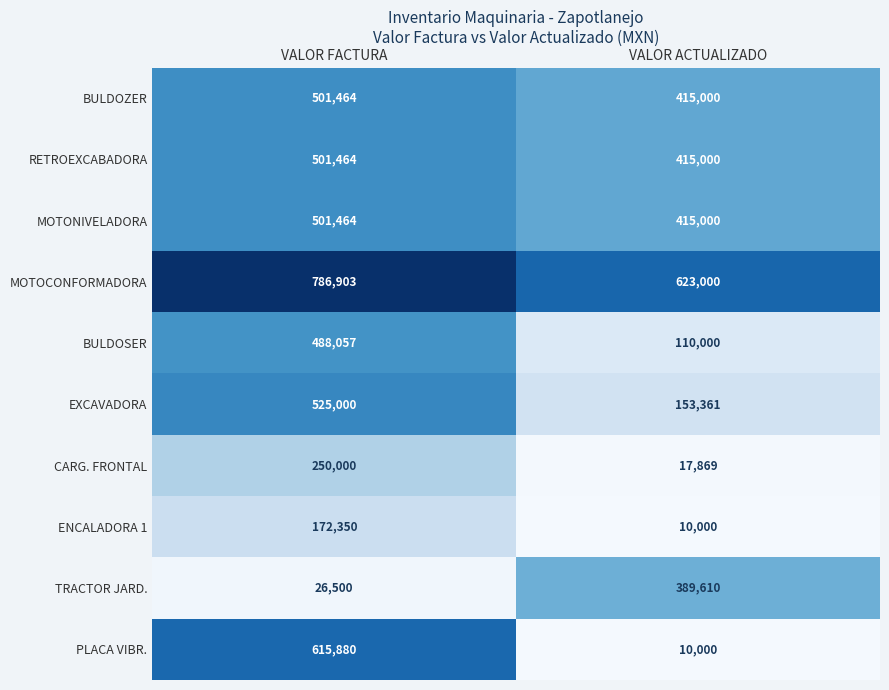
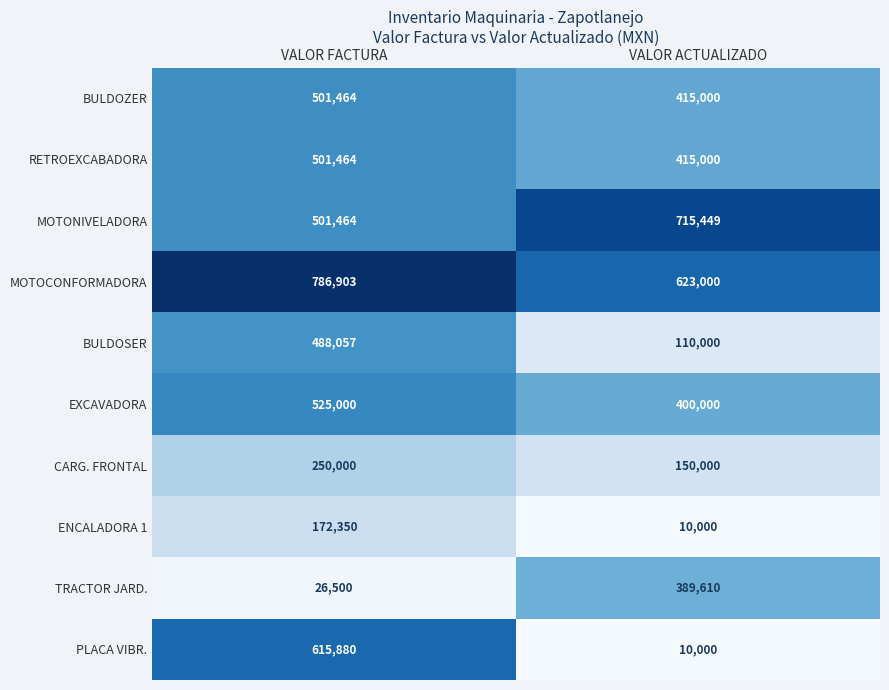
MOTONIVELADORA, VALOR ACTUALIZADO: 415,000 -> 715,449
EXCAVADORA, VALOR ACTUALIZADO: 153,361 -> 400,000
CARG. FRONTAL, VALOR ACTUALIZADO: 17,869 -> 150,000
